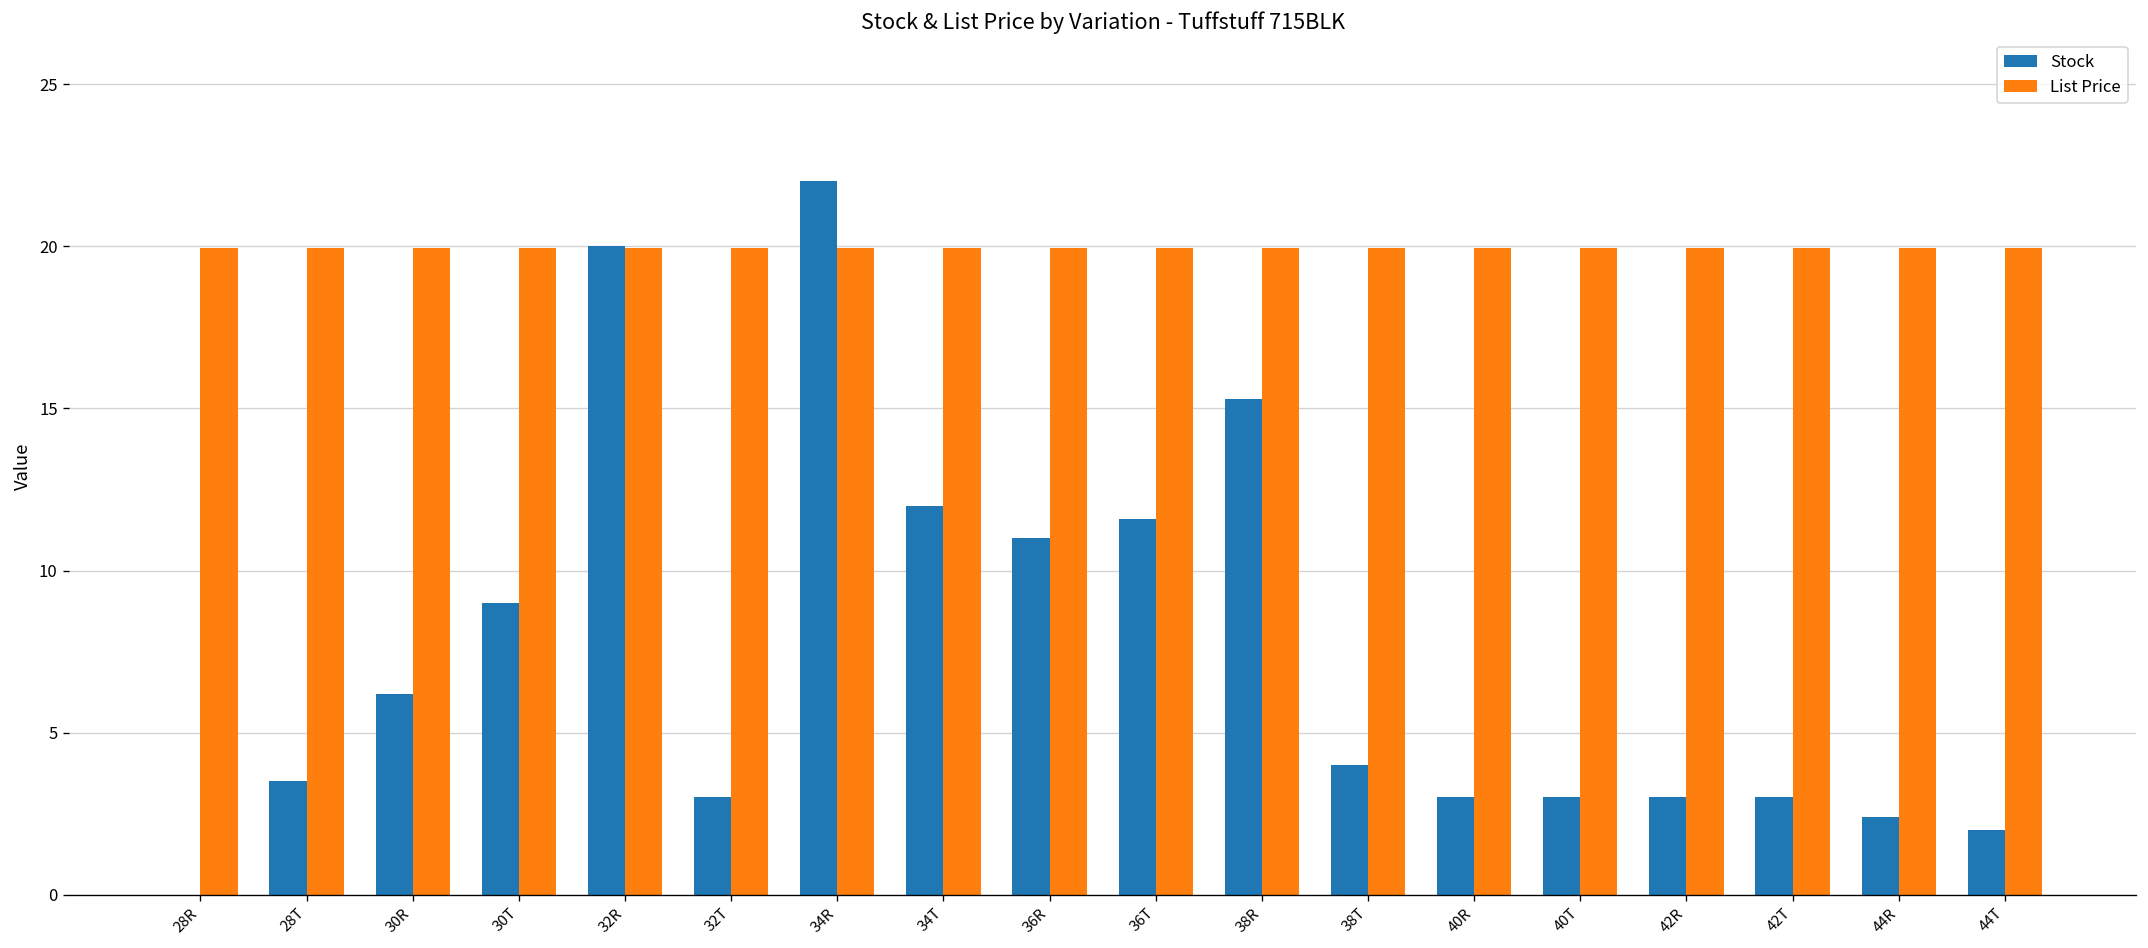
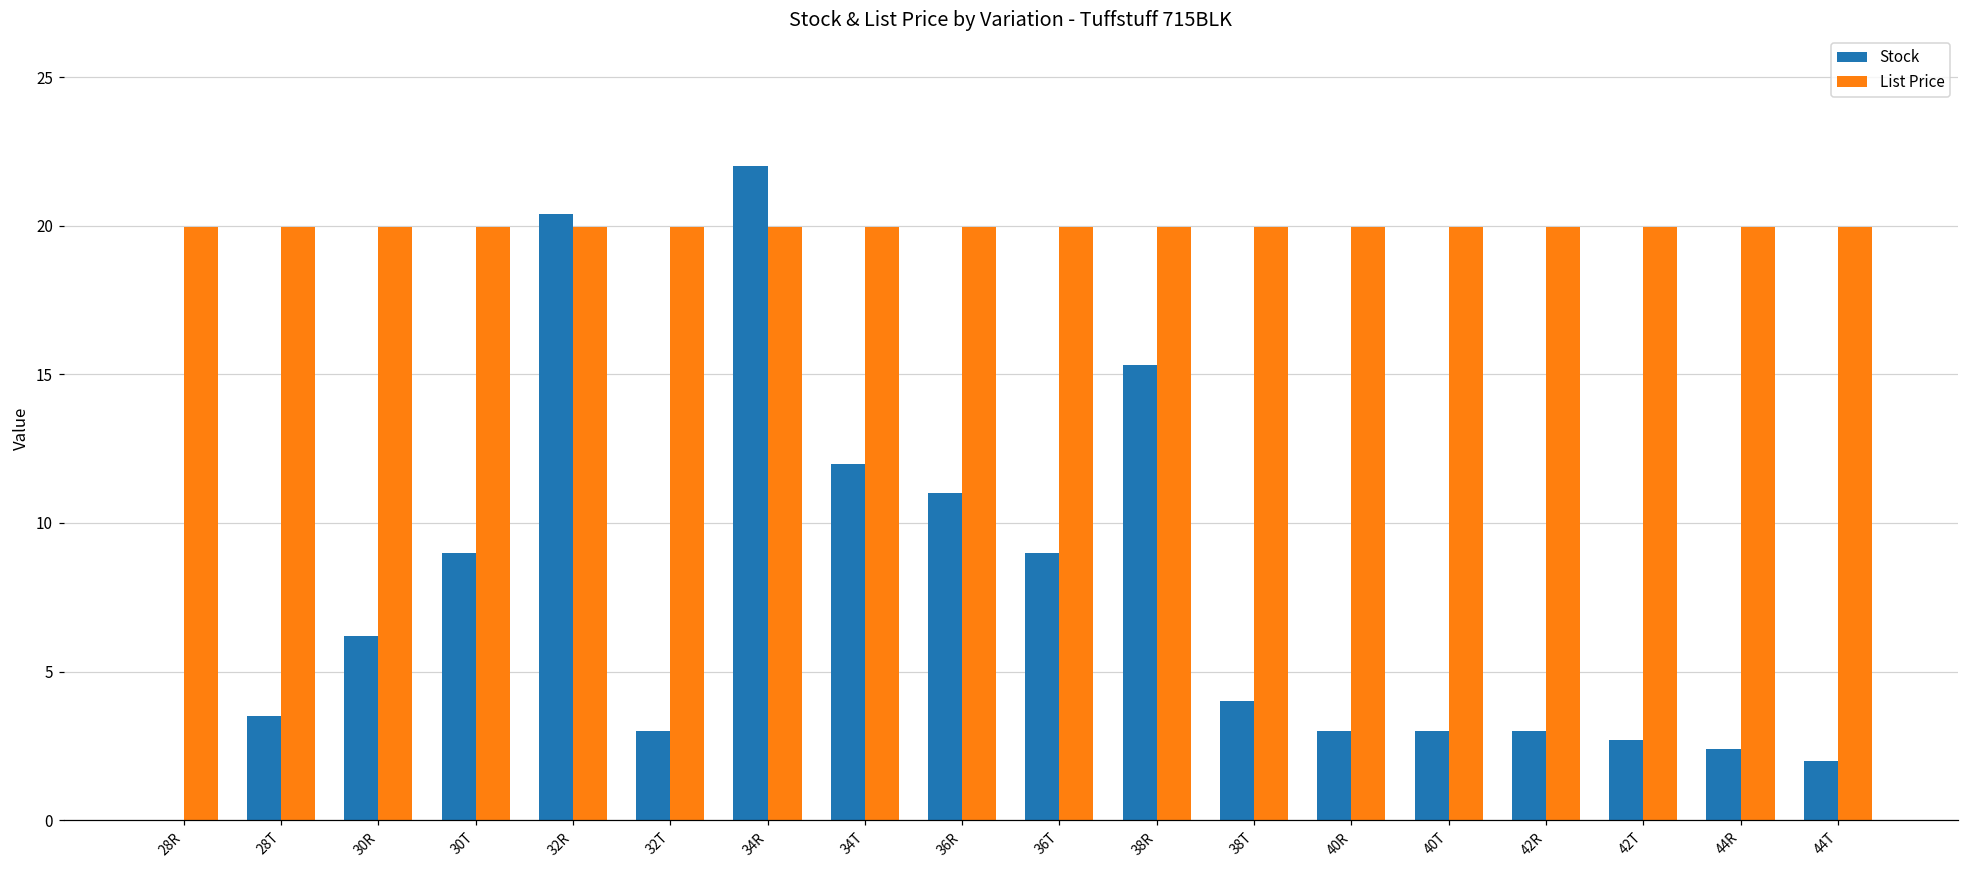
Stock, 32R: 20.0 -> 20.4
Stock, 36T: 11.6 -> 9.0
Stock, 42T: 3.0 -> 2.7
